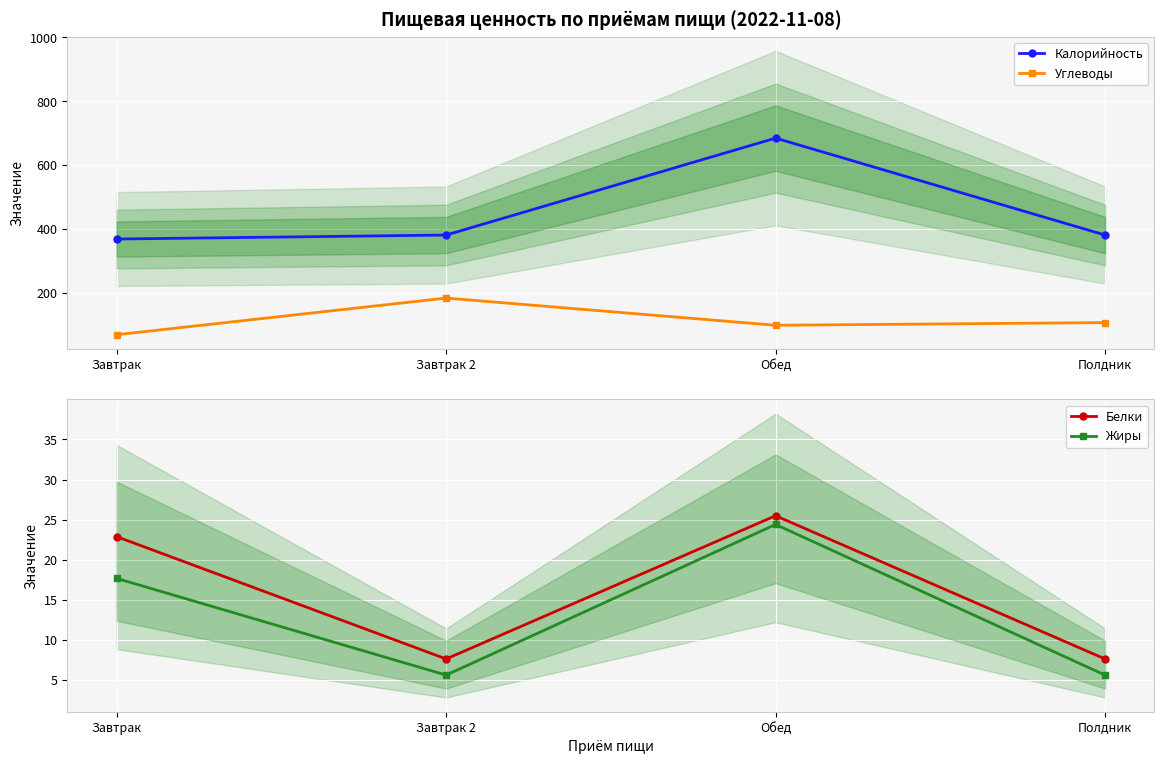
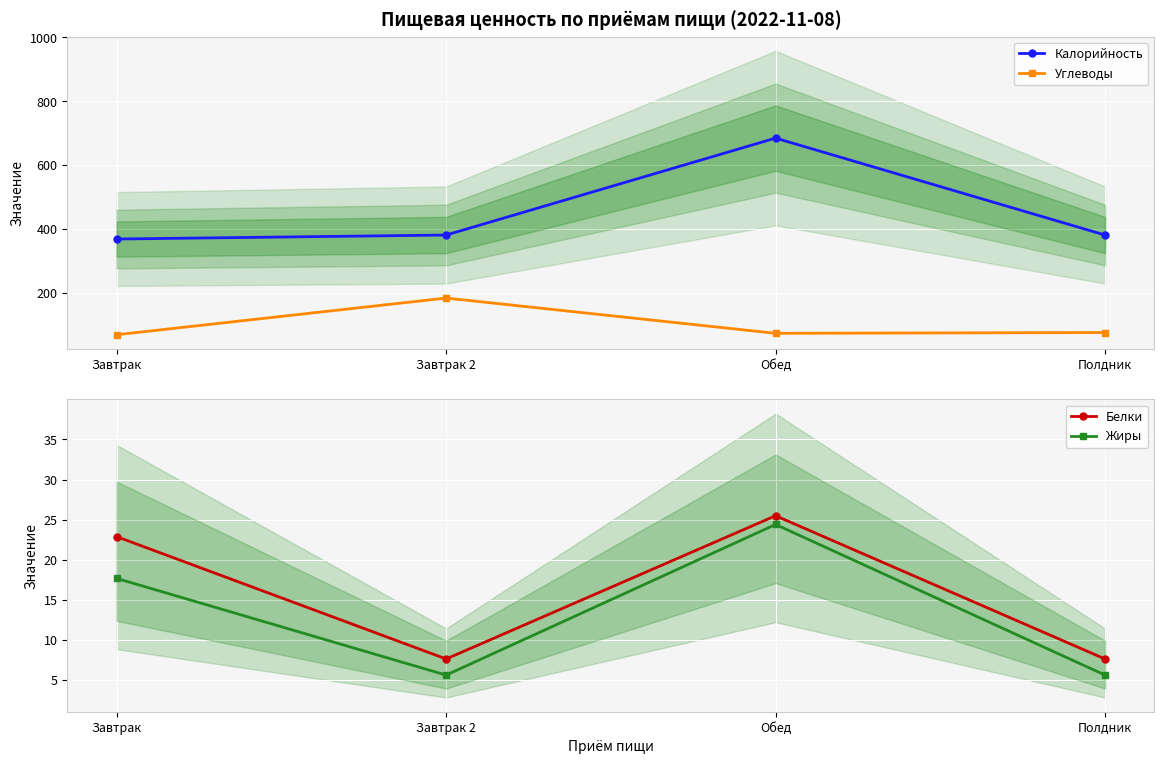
Пищевая ценность по приёмам пищи (2022-11-08), Углеводы, Обед: 100 -> 70
Пищевая ценность по приёмам пищи (2022-11-08), Углеводы, Полдник: 110 -> 70
